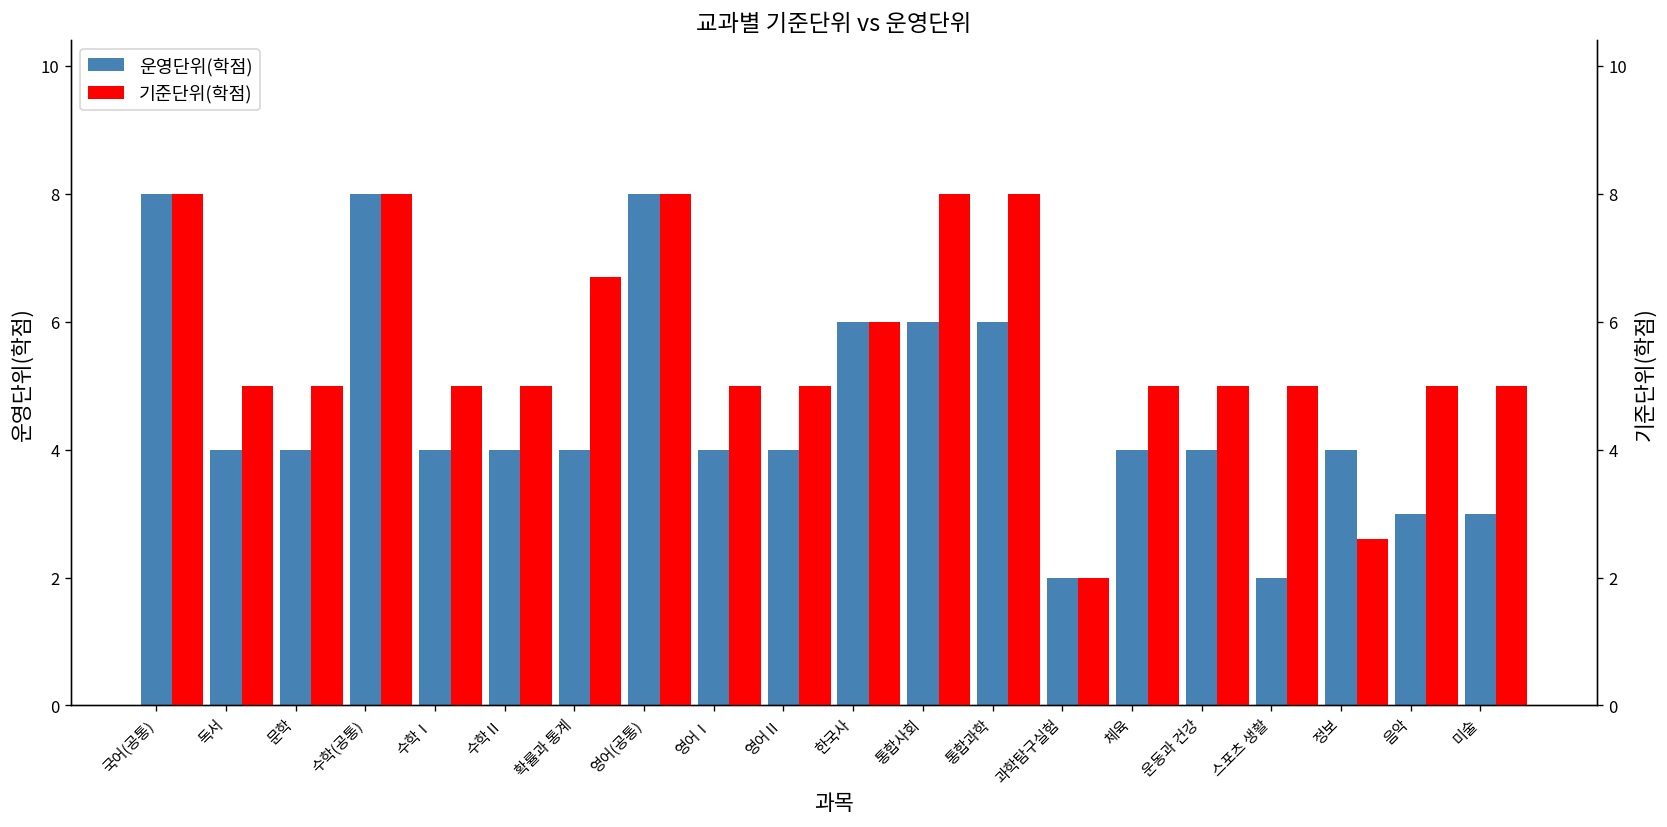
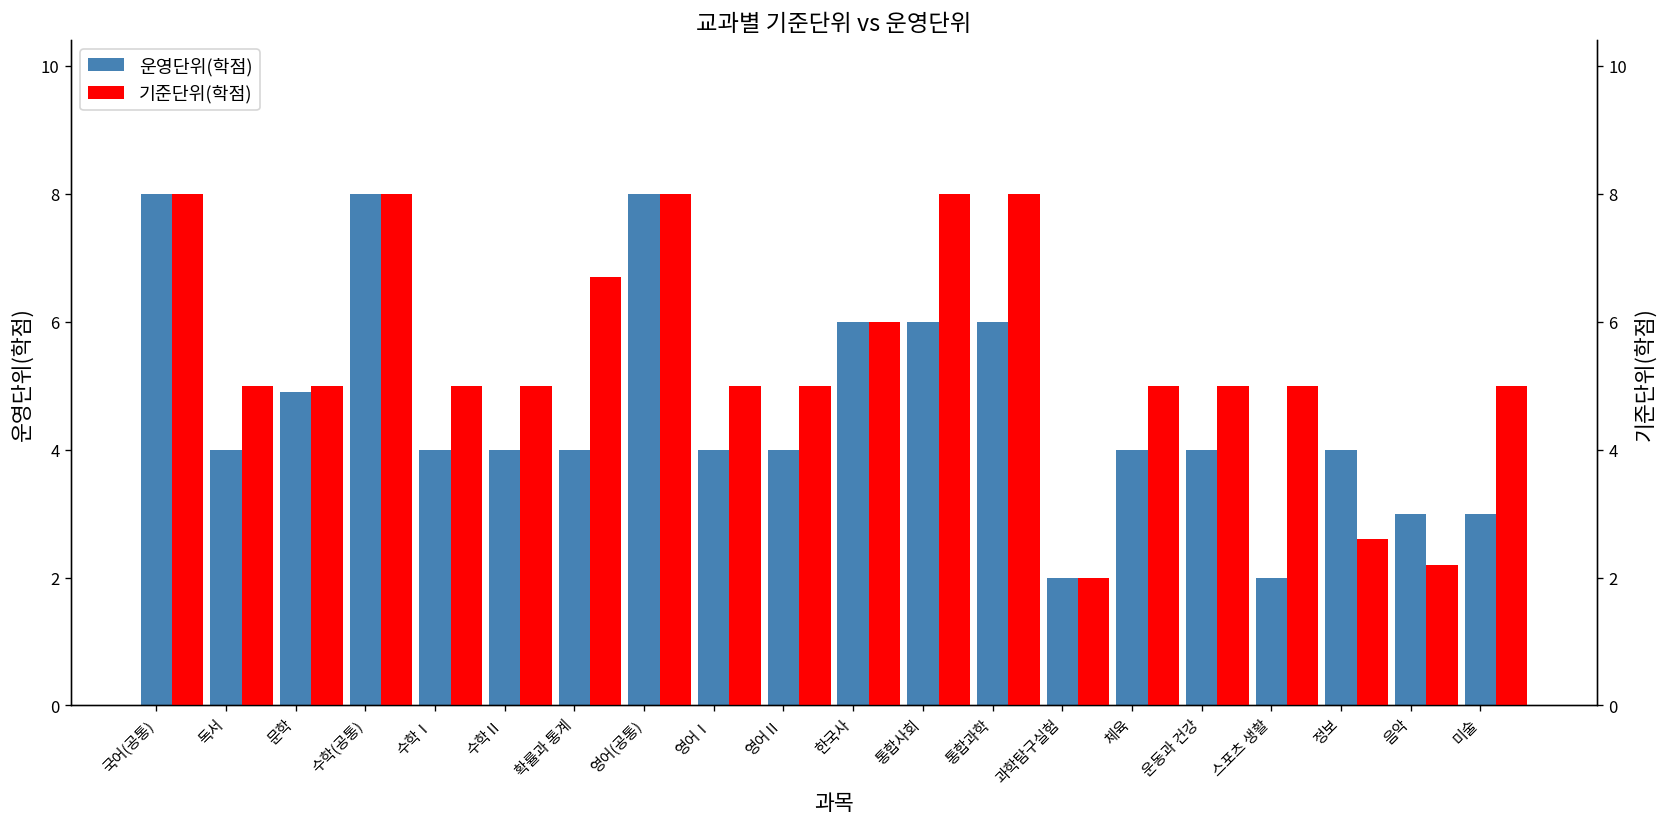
운영단위(학점), 문학: 4.0 -> 4.9
기준단위(학점), 음악: 5.0 -> 2.2
